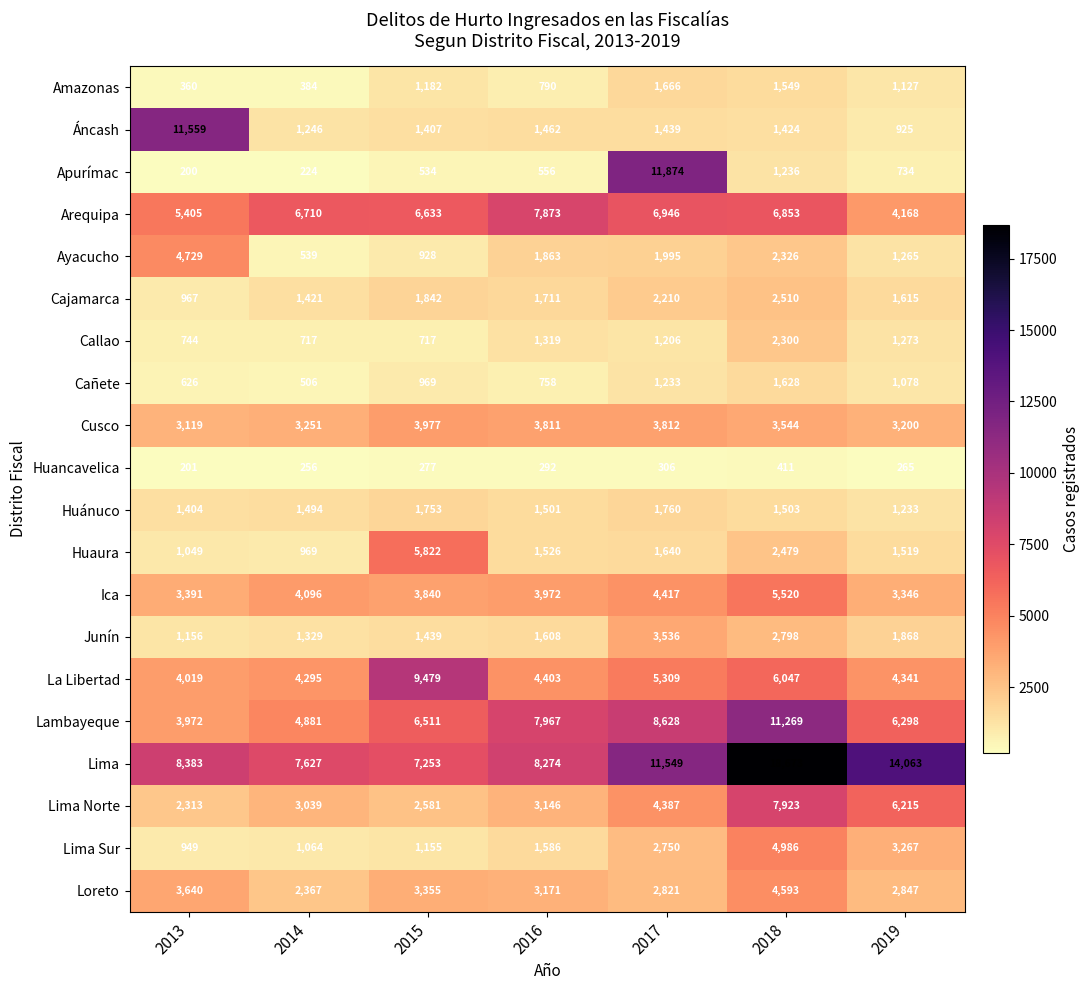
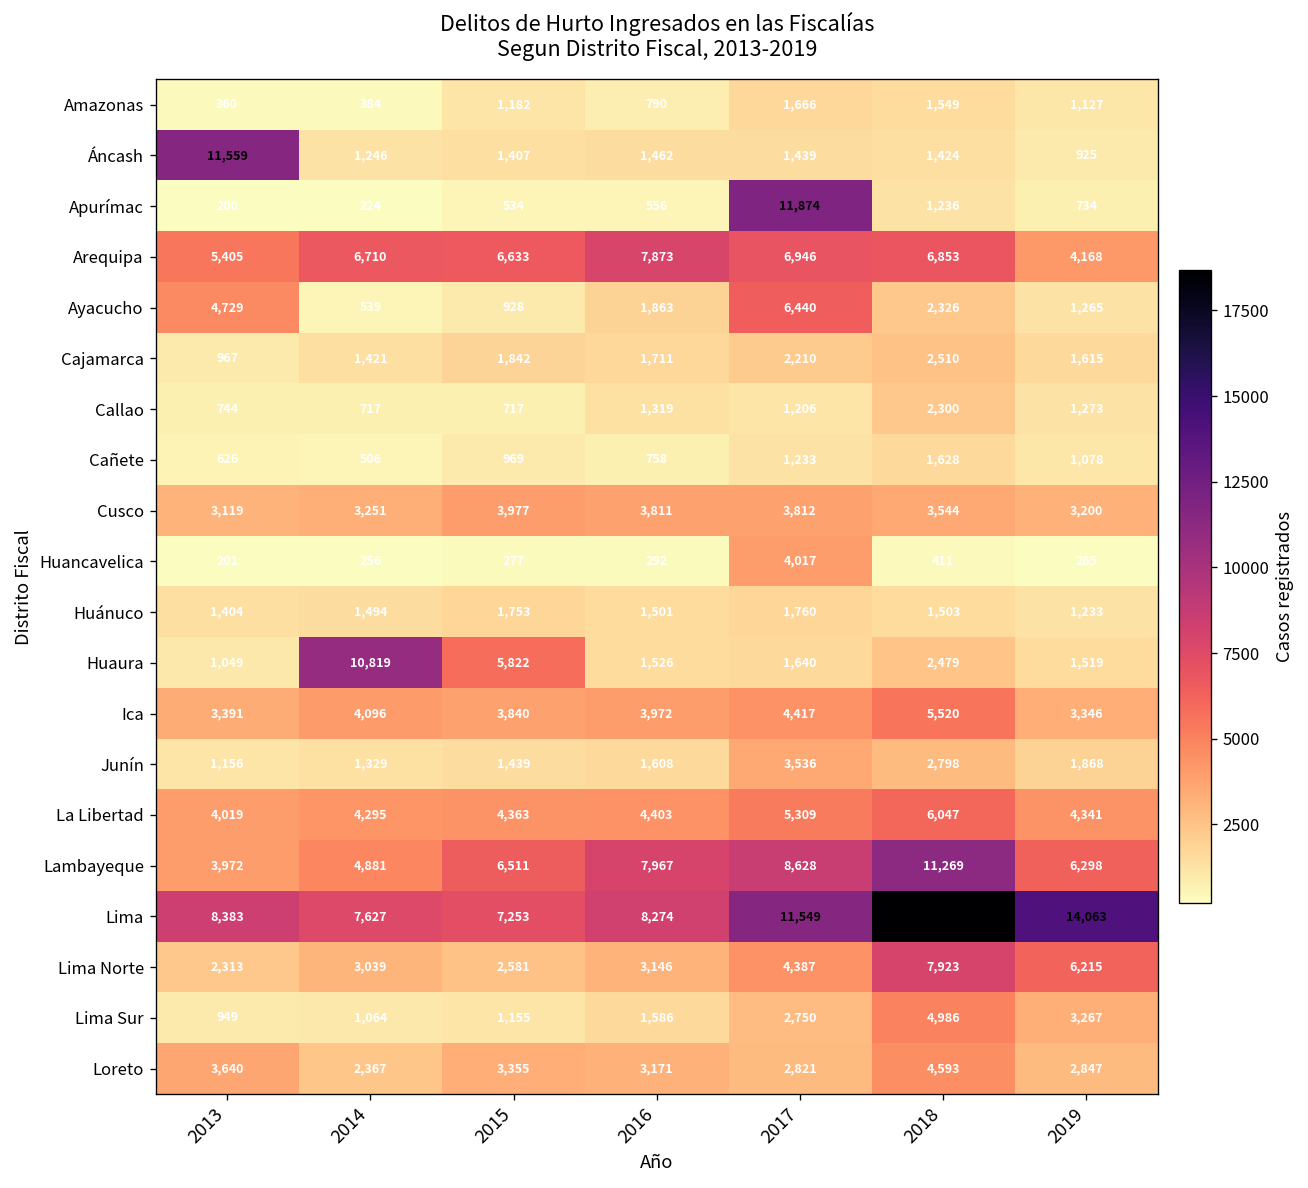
Ayacucho, 2017: 1,995 -> 6,440
Huancavelica, 2017: 306 -> 4,017
Huaura, 2014: 969 -> 10,819
La Libertad, 2015: 9,479 -> 4,363
